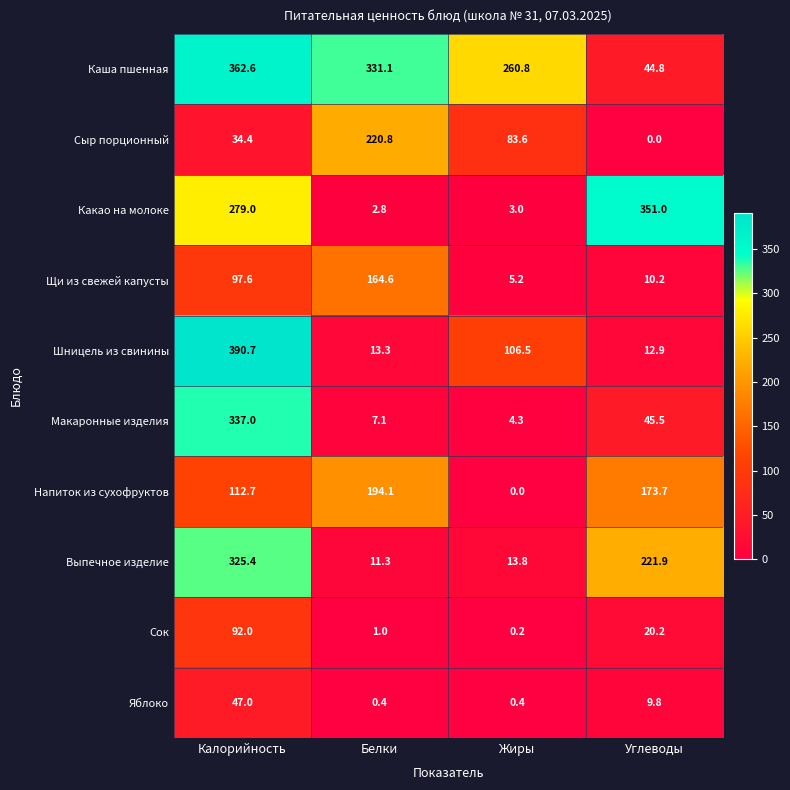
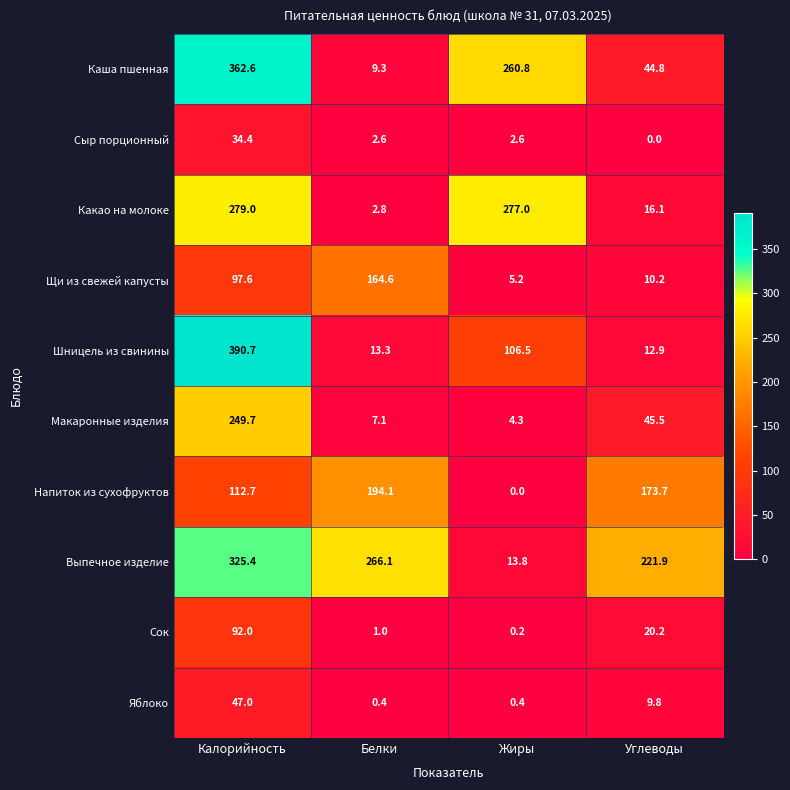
Каша пшенная, Белки: 331.1 -> 9.3
Сыр порционный, Белки: 220.8 -> 2.6
Сыр порционный, Жиры: 83.6 -> 2.6
Какао на молоке, Жиры: 3.0 -> 277.0
Какао на молоке, Углеводы: 351.0 -> 16.1
Макаронные изделия, Калорийность: 337.0 -> 249.7
Выпечное изделие, Белки: 11.3 -> 266.1
